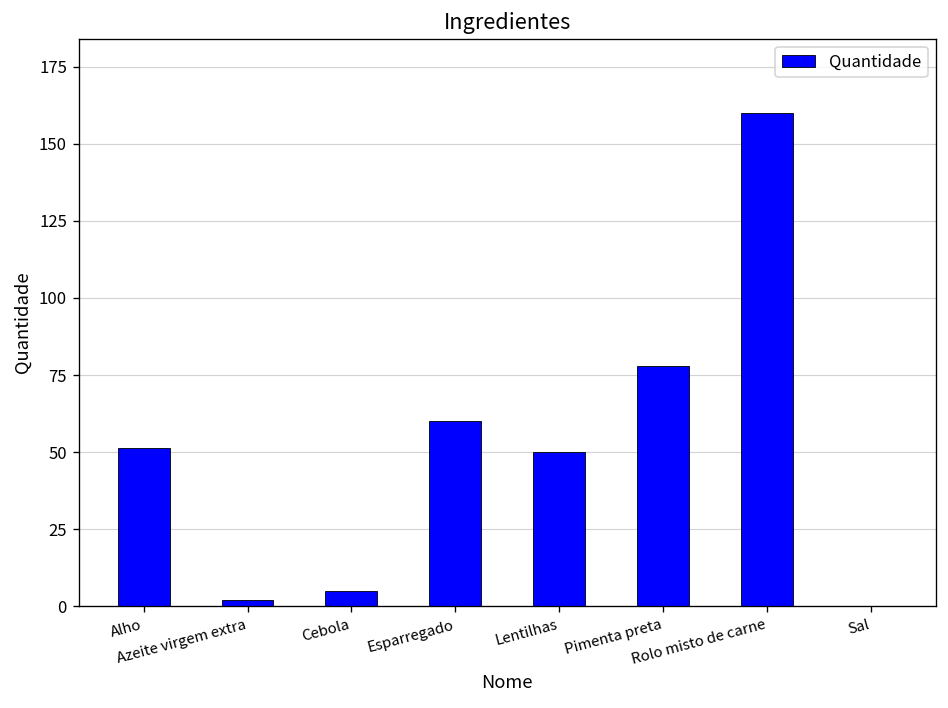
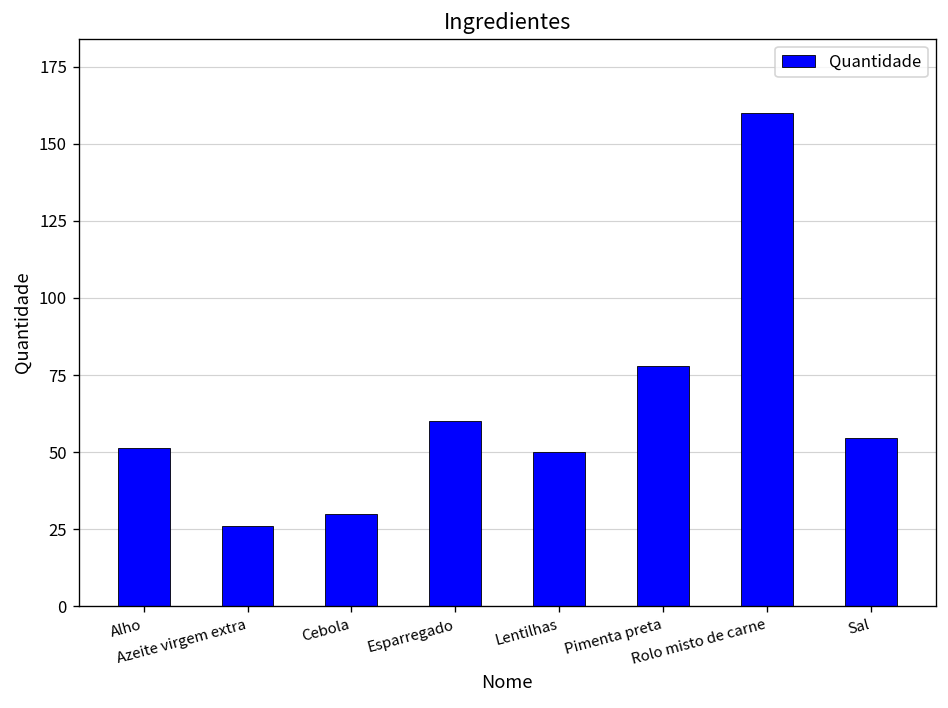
Azeite virgem extra: 2 -> 26
Cebola: 5 -> 30
Sal: 0 -> 55
